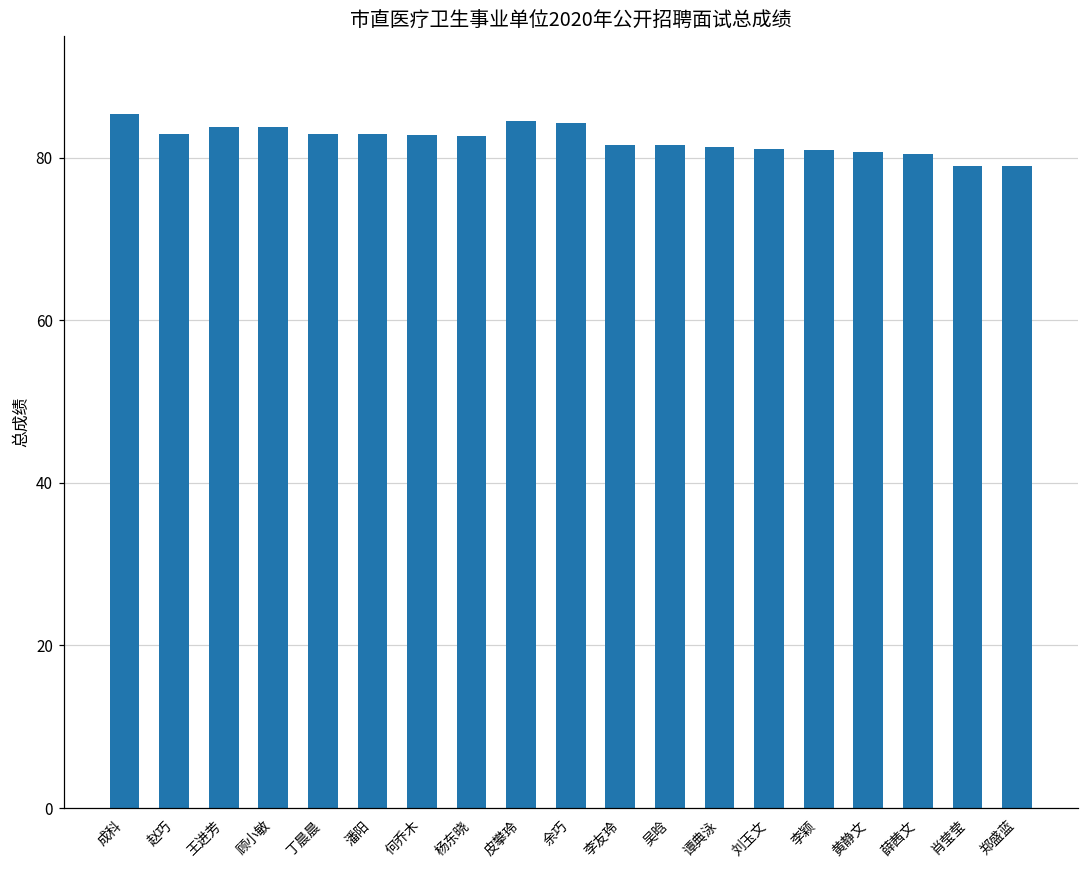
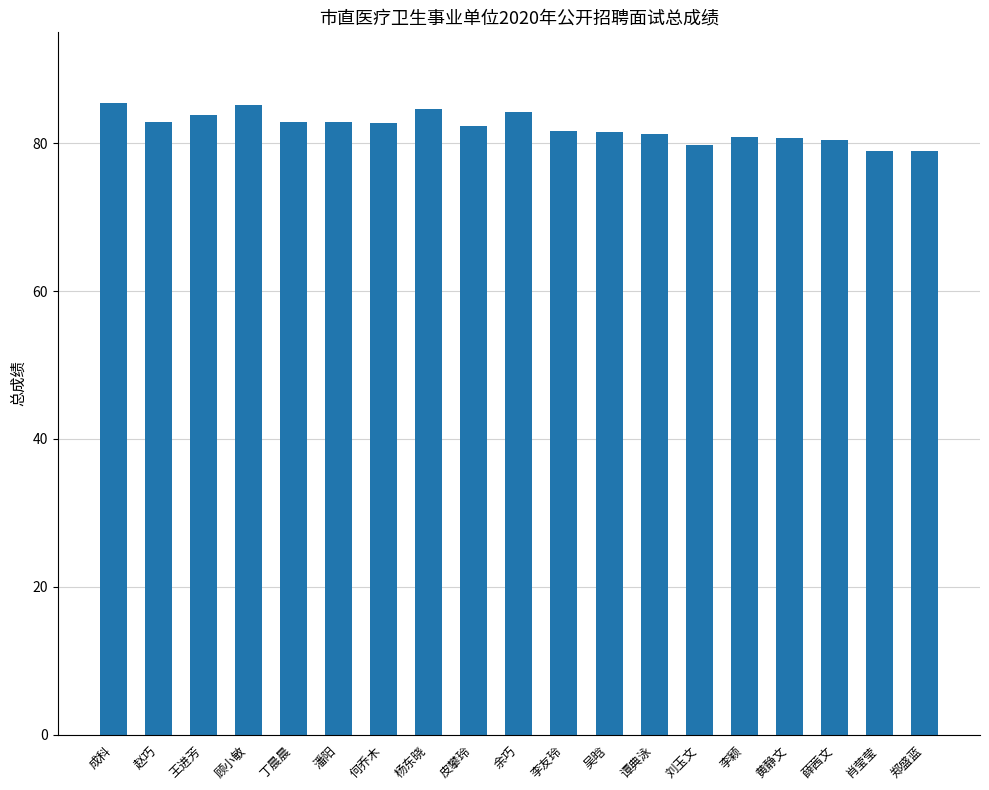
顾小敏: 84 -> 85
杨东晓: 83 -> 85
皮攀玲: 85 -> 82
刘玉文: 81 -> 80
